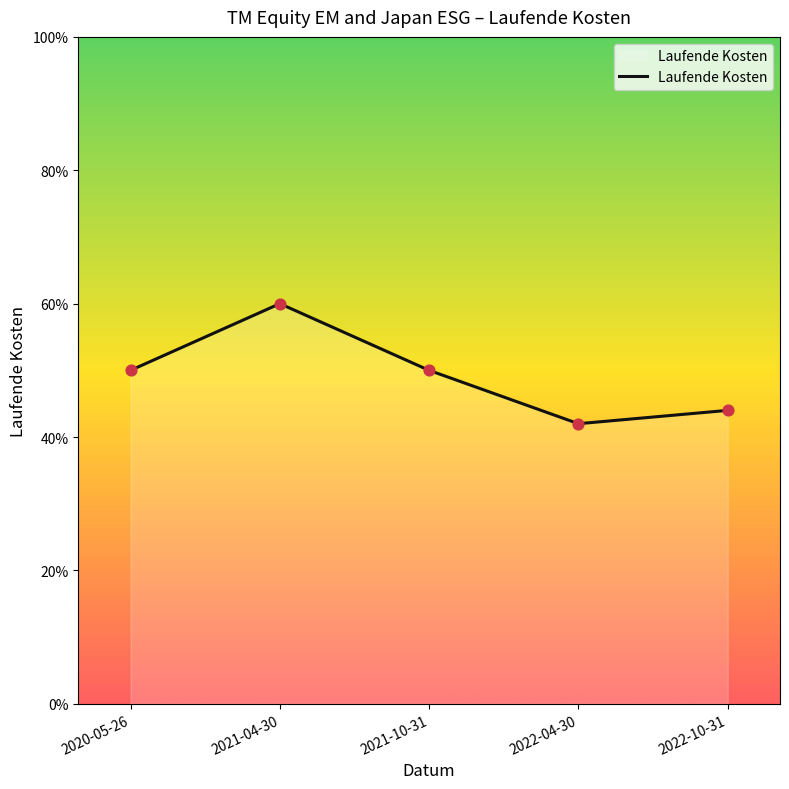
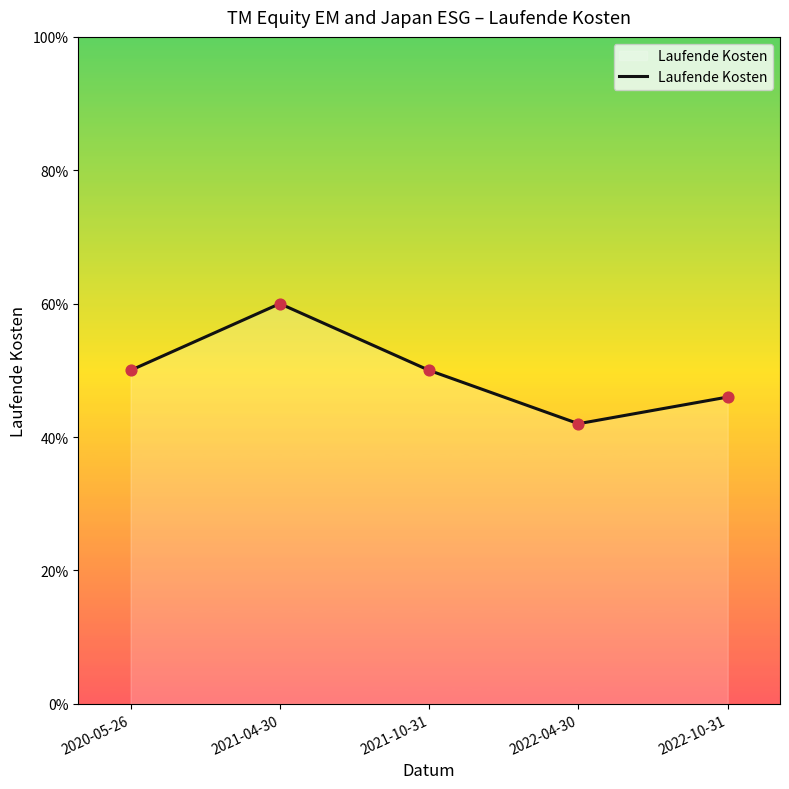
2022-10-31: 44% -> 46%
